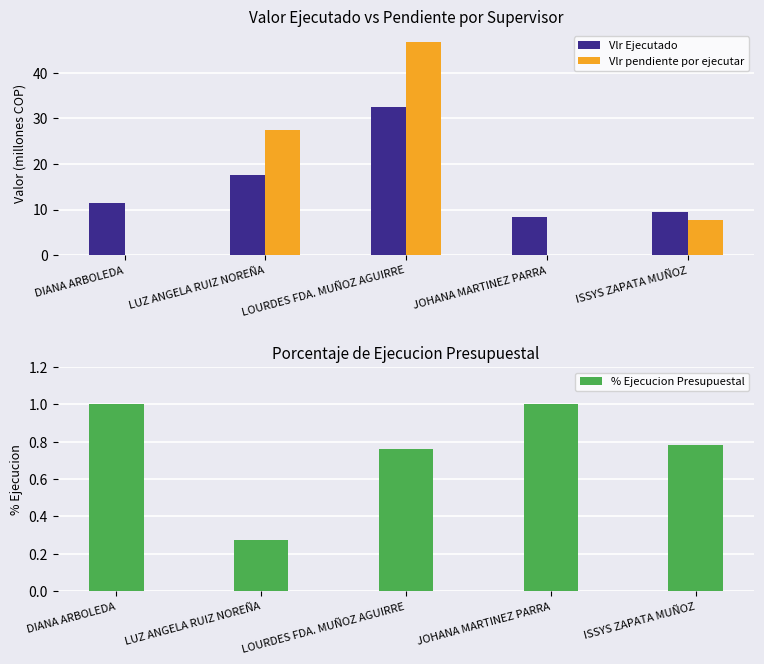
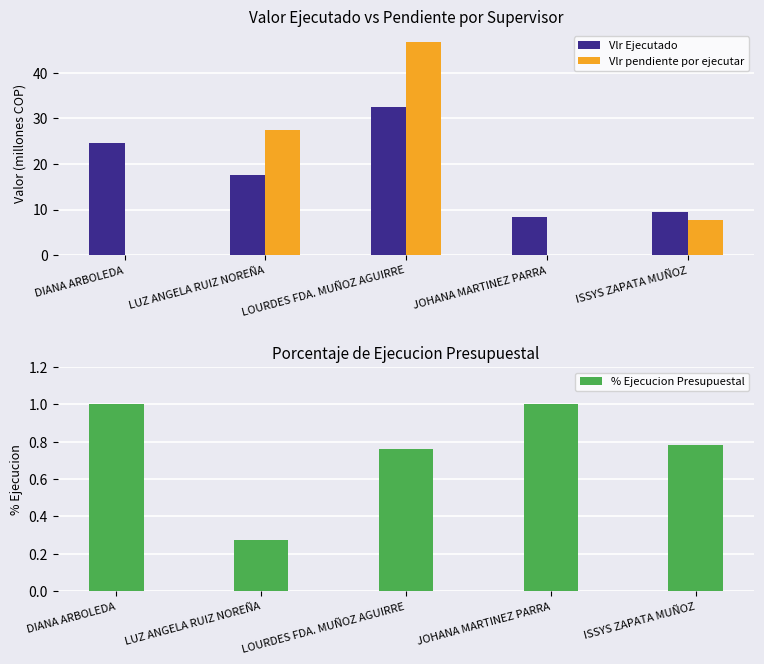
Valor Ejecutado vs Pendiente por Supervisor, Vlr Ejecutado, DIANA ARBOLEDA: 12 -> 25
